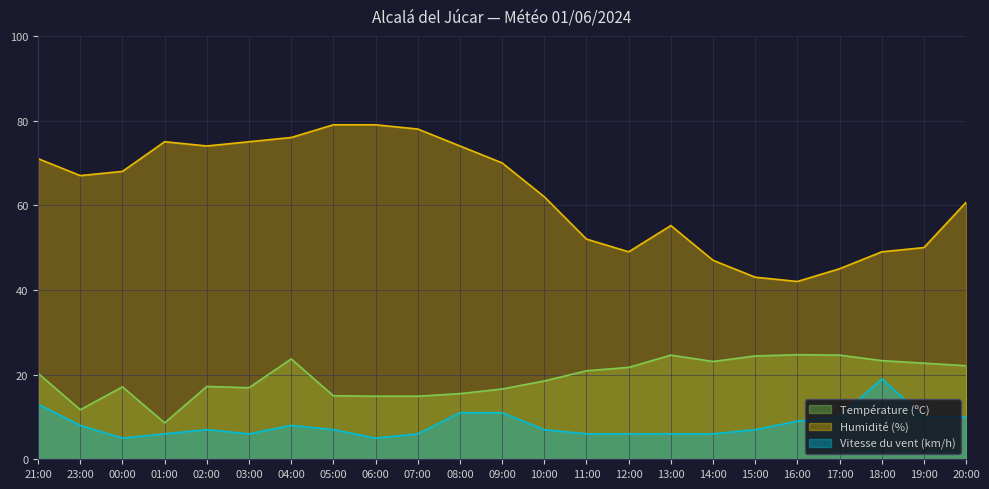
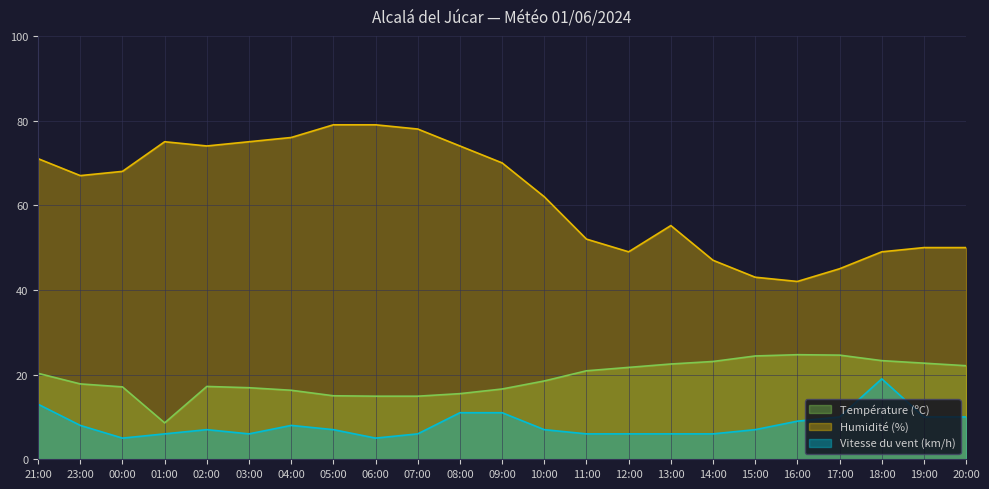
Température (ºC), 23:00: 12 -> 18
Température (ºC), 04:00: 24 -> 16
Température (ºC), 13:00: 25 -> 23
Humidité (%), 20:00: 61 -> 50
